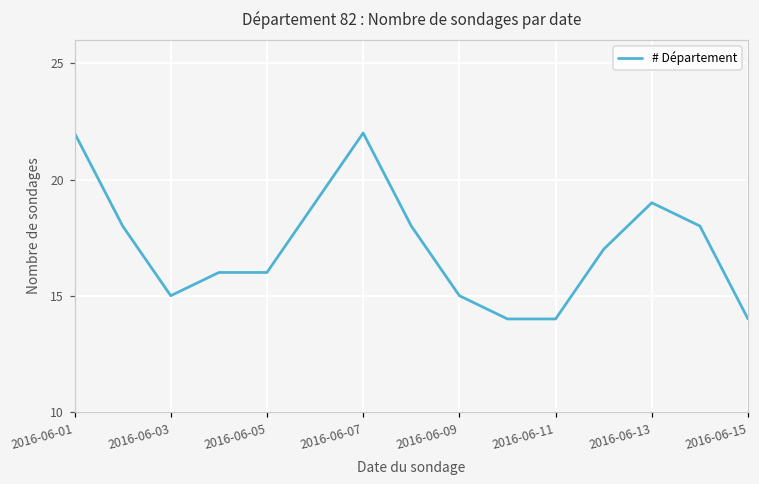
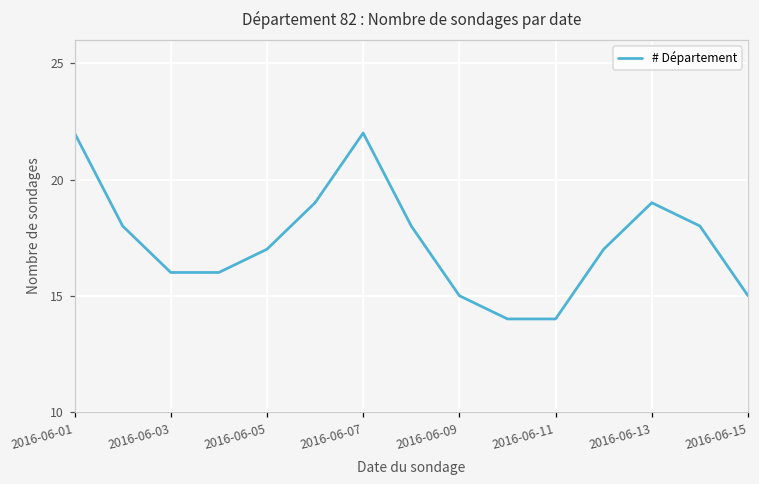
2016-06-03: 15 -> 16
2016-06-05: 16 -> 17
2016-06-15: 14 -> 15
